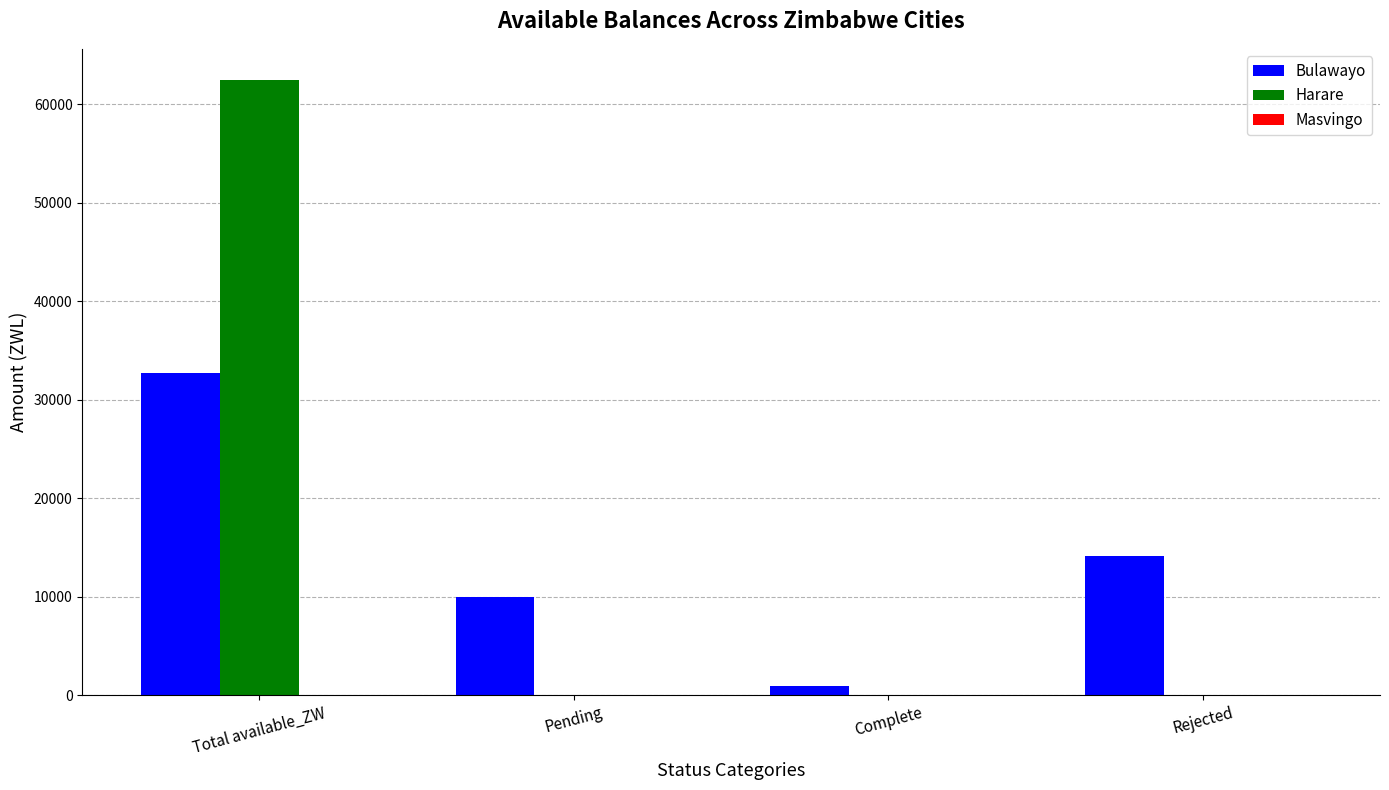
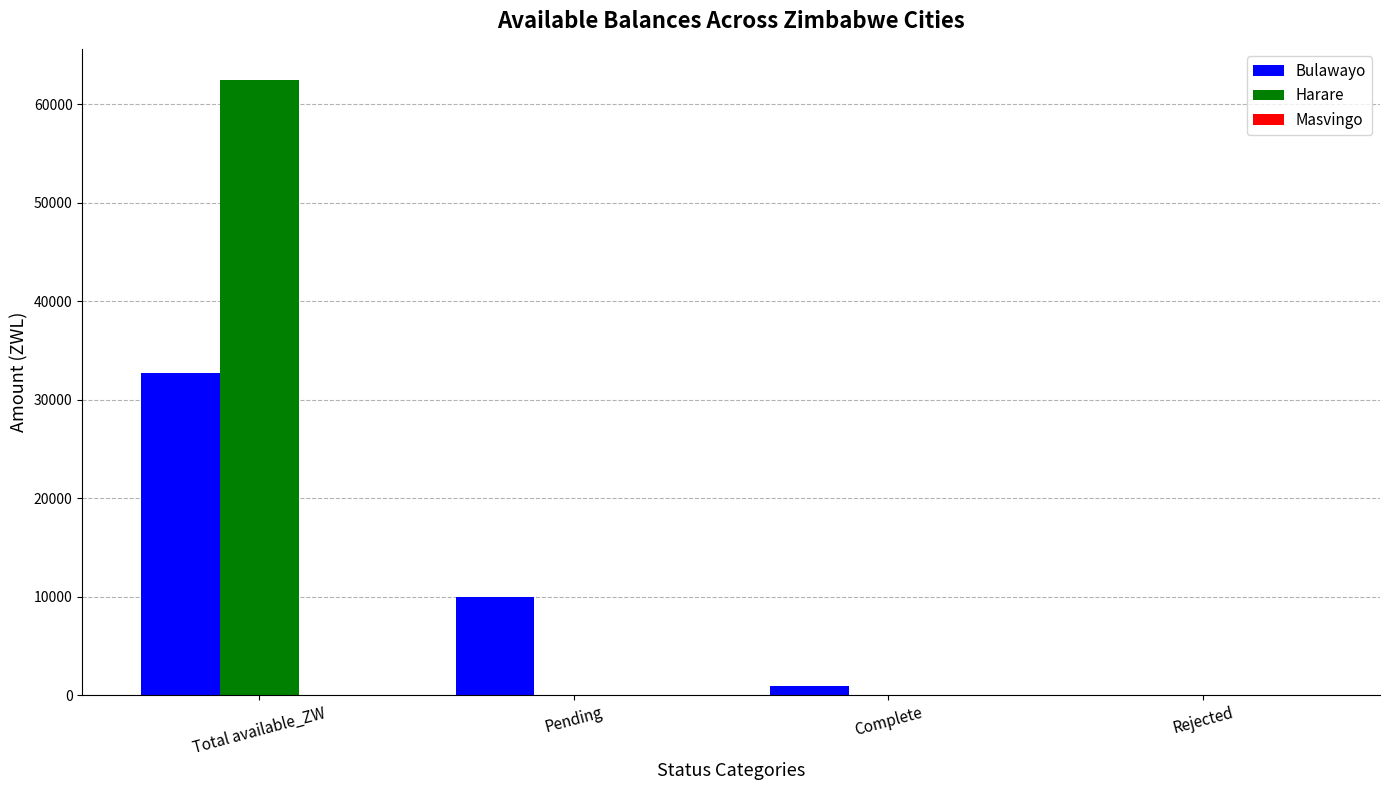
Bulawayo, Rejected: 14000 -> 0
